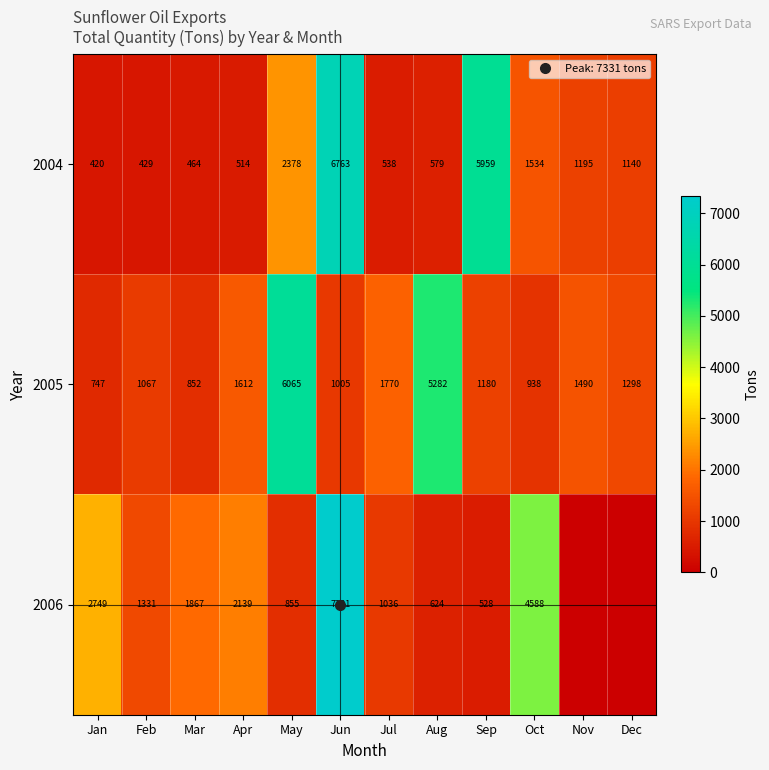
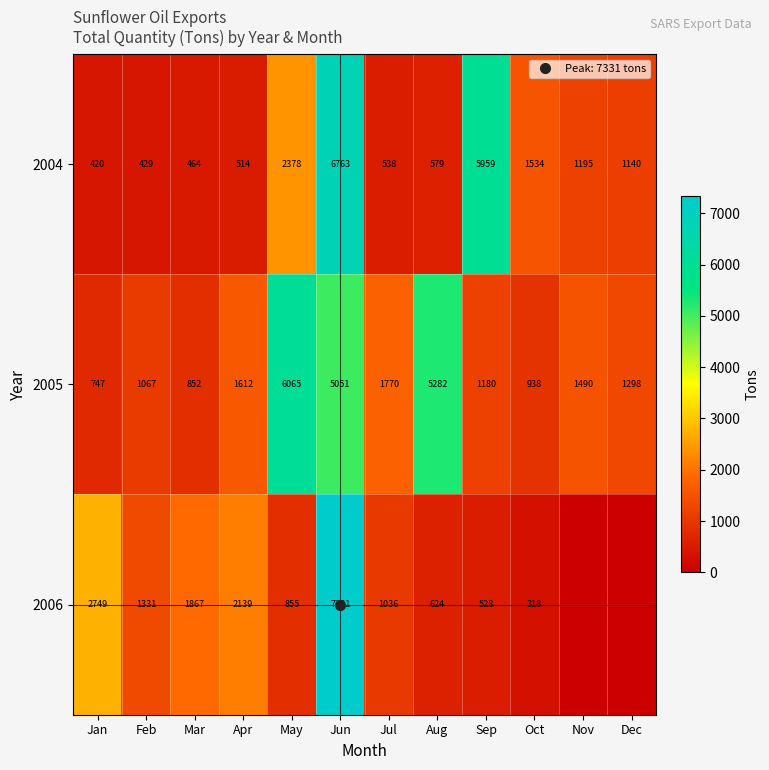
2005, Jun: 1005 -> 5051
2006, Oct: 4588 -> 318
